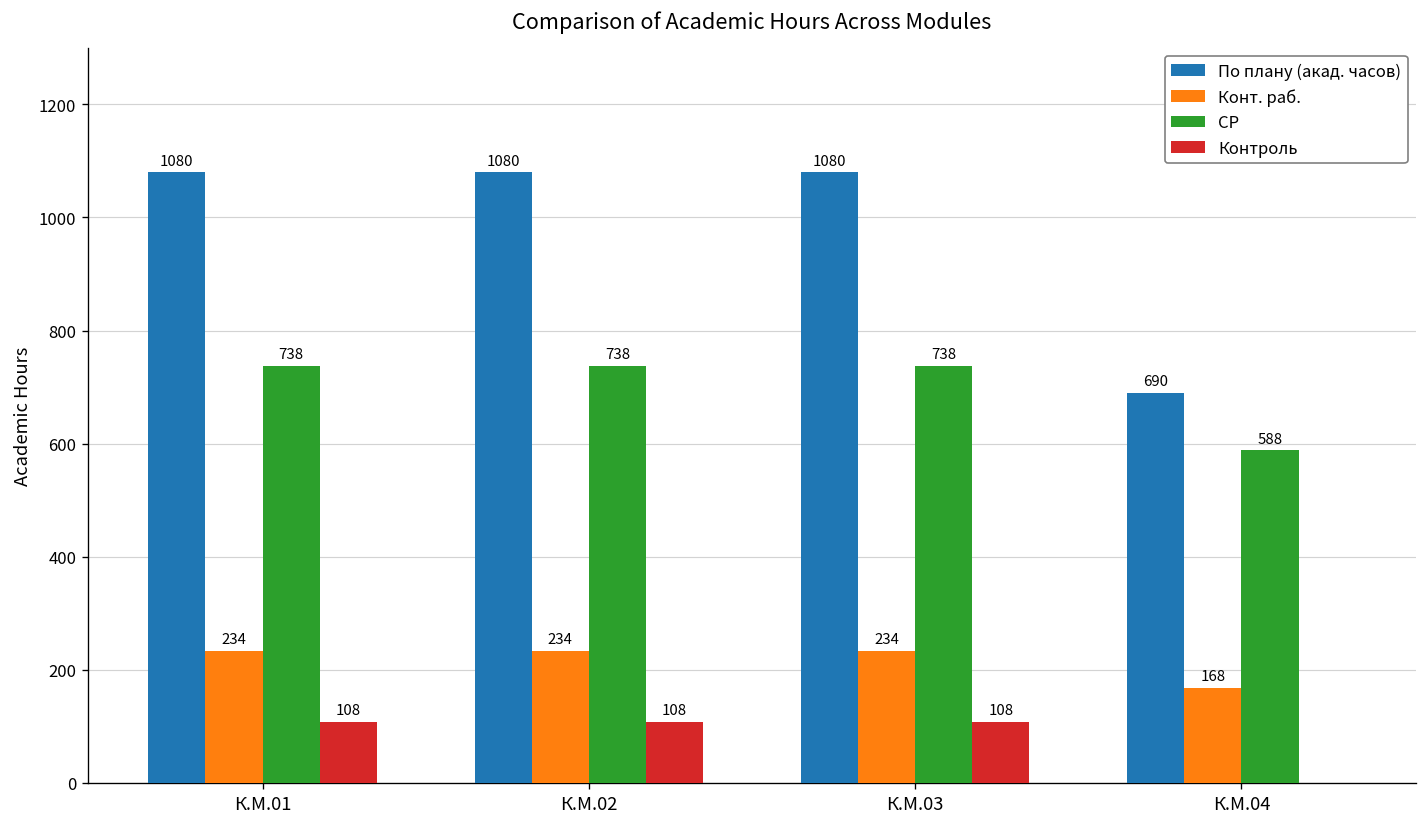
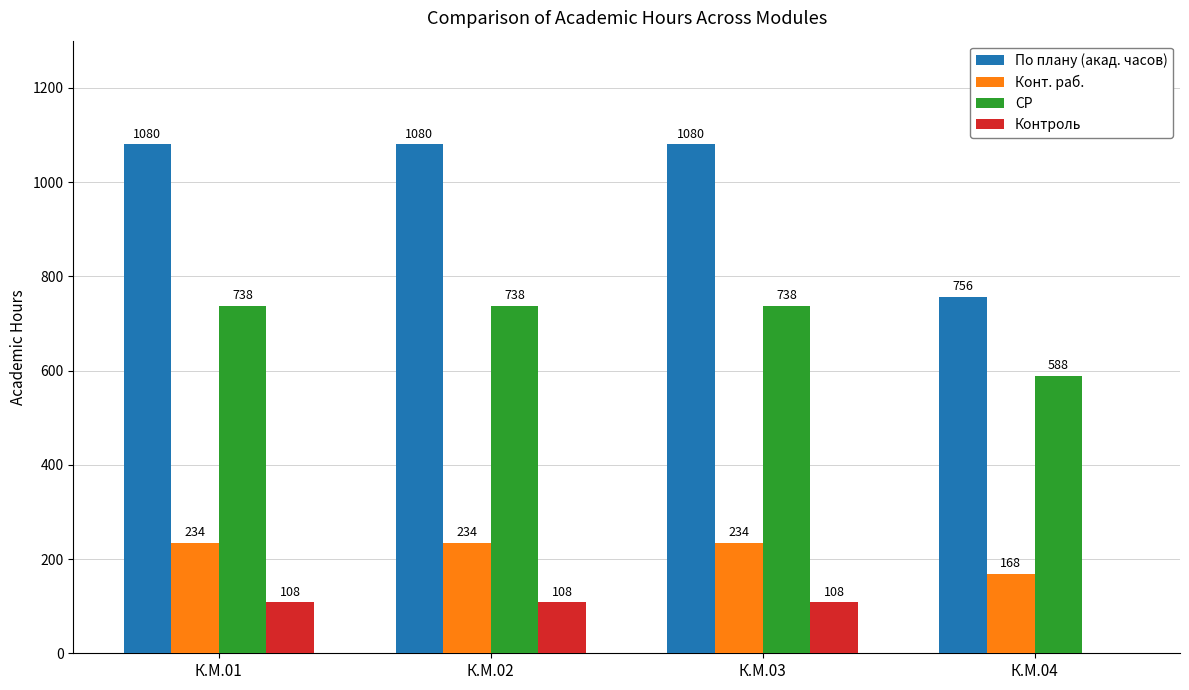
По плану (акад. часов), К.М.04: 690 -> 756
